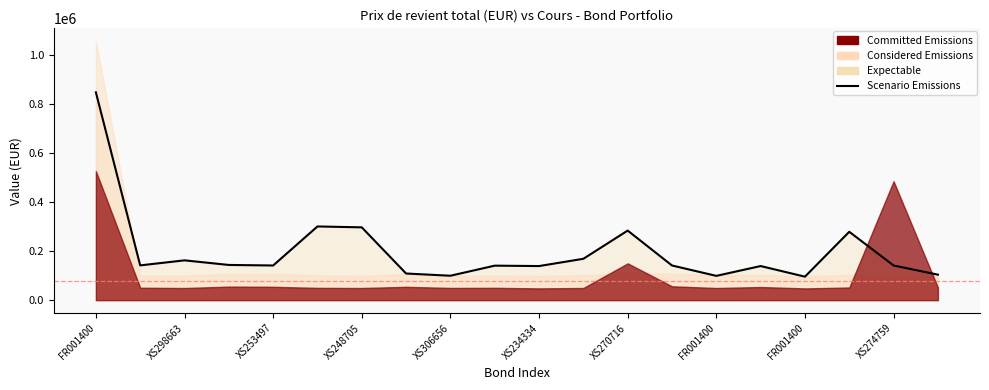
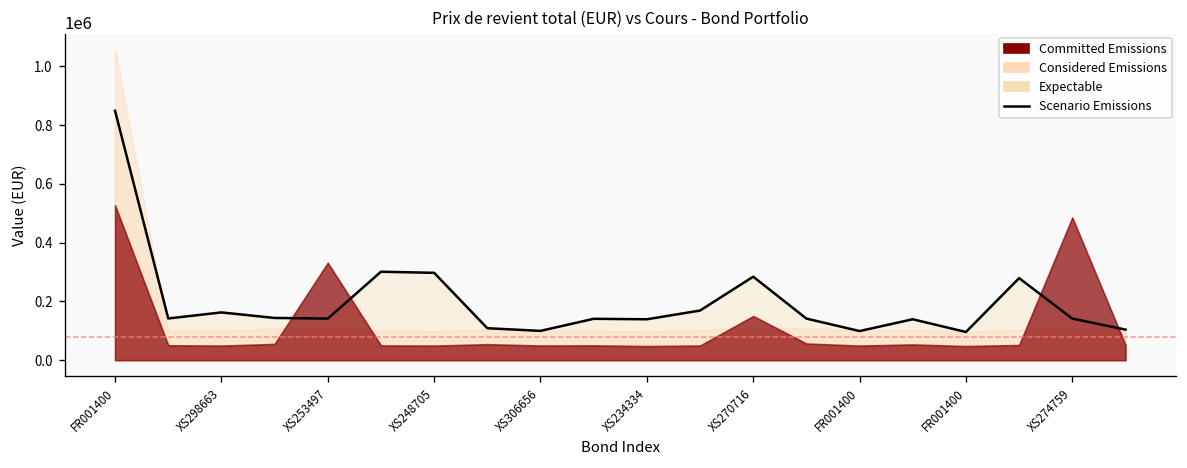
Committed Emissions, XS253497: 50000 -> 330000
